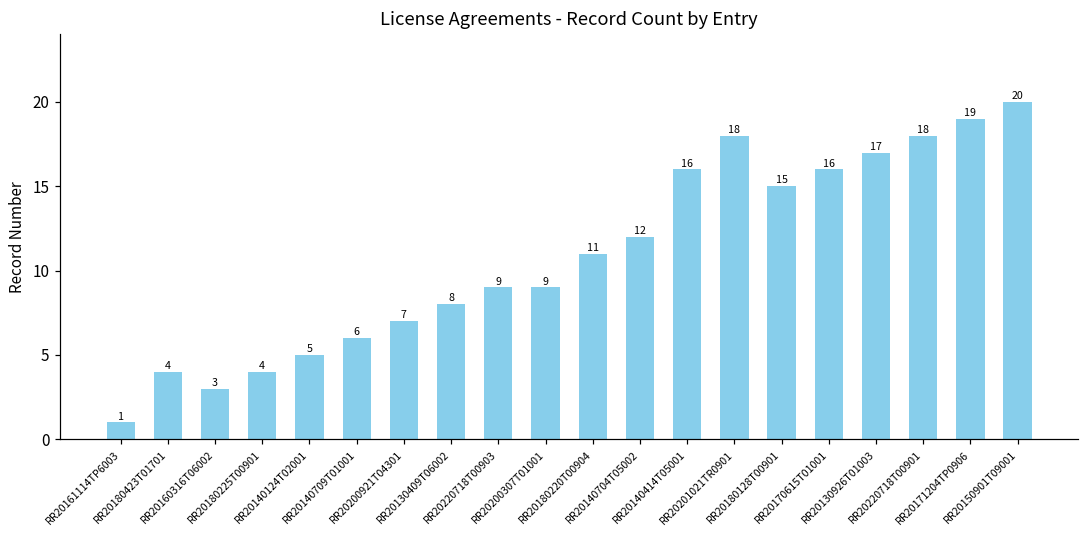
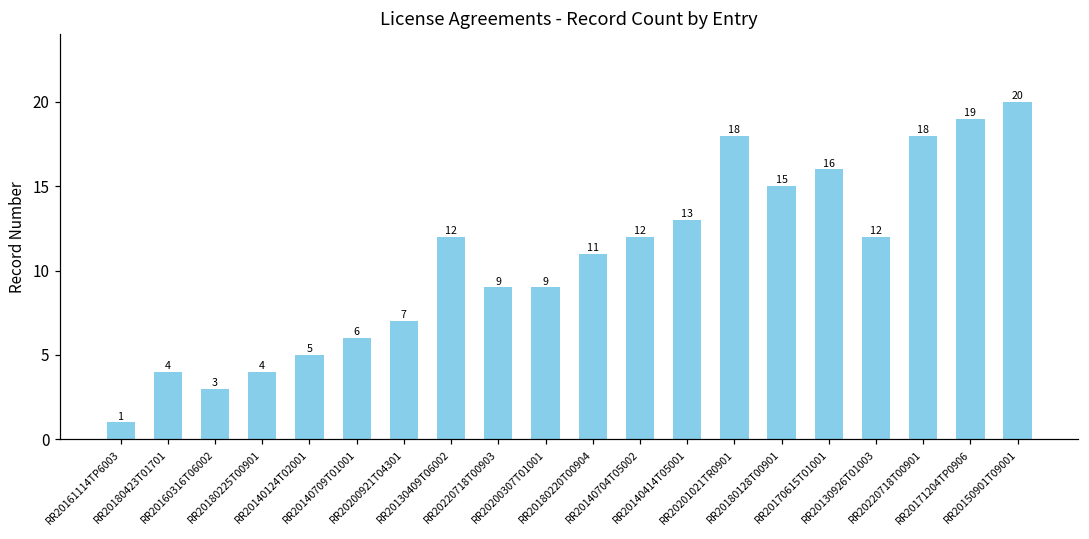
RR20130409T06002: 8 -> 12
RR20140414T05001: 16 -> 13
RR20130926T01003: 17 -> 12
